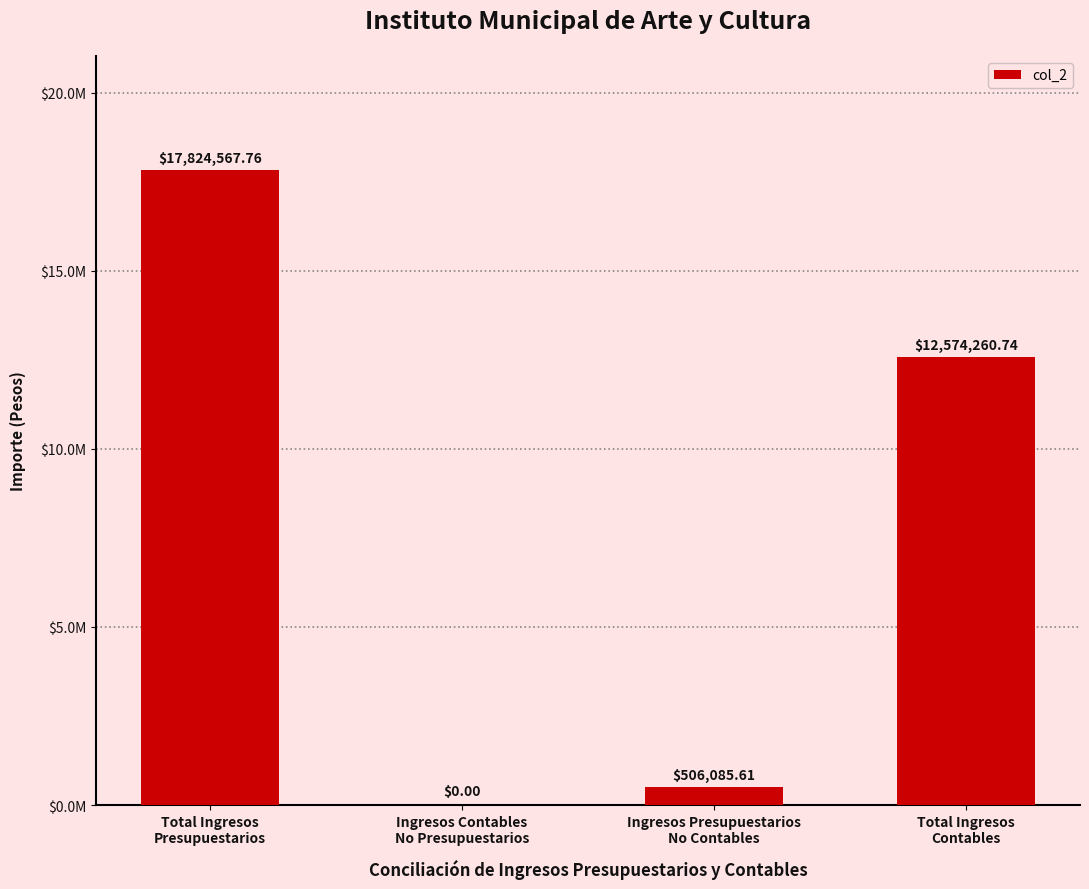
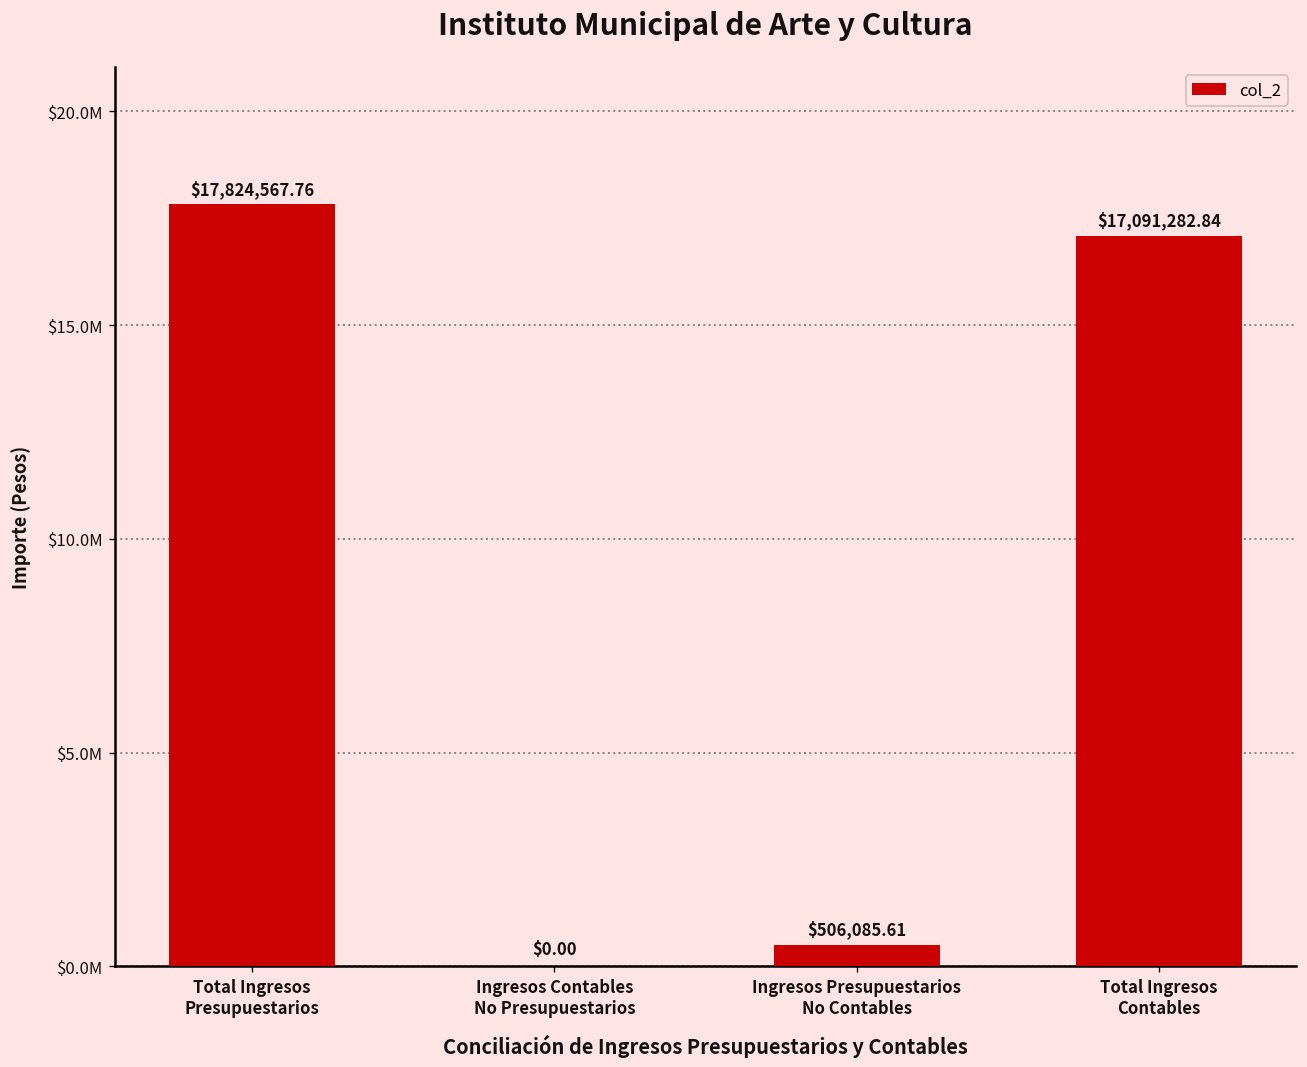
Total Ingresos Contables: $12,574,260.74 -> $17,091,282.84
